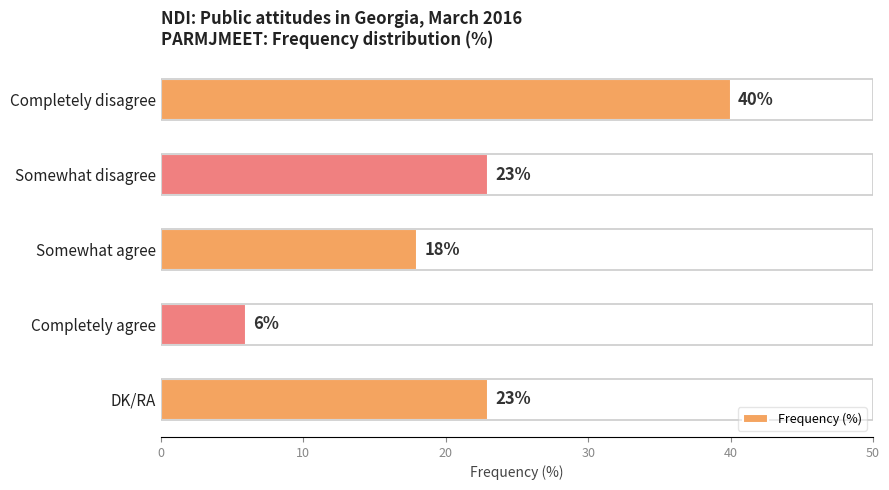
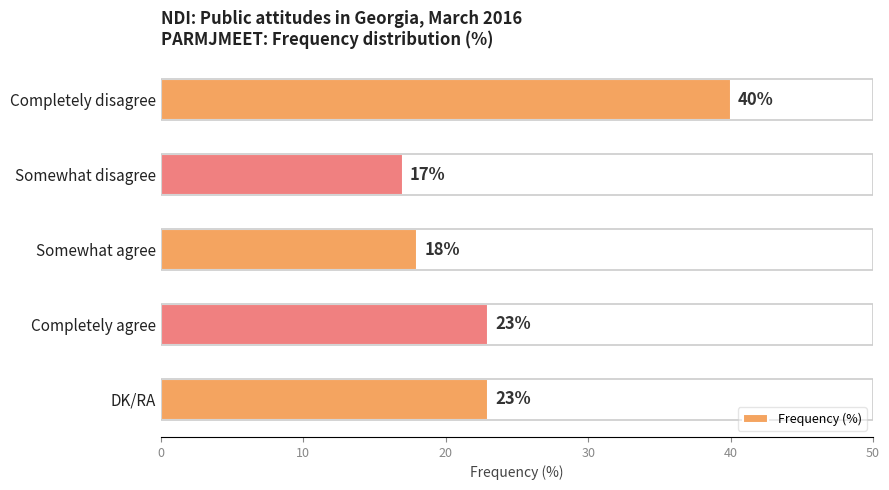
Somewhat disagree: 23% -> 17%
Completely agree: 6% -> 23%
